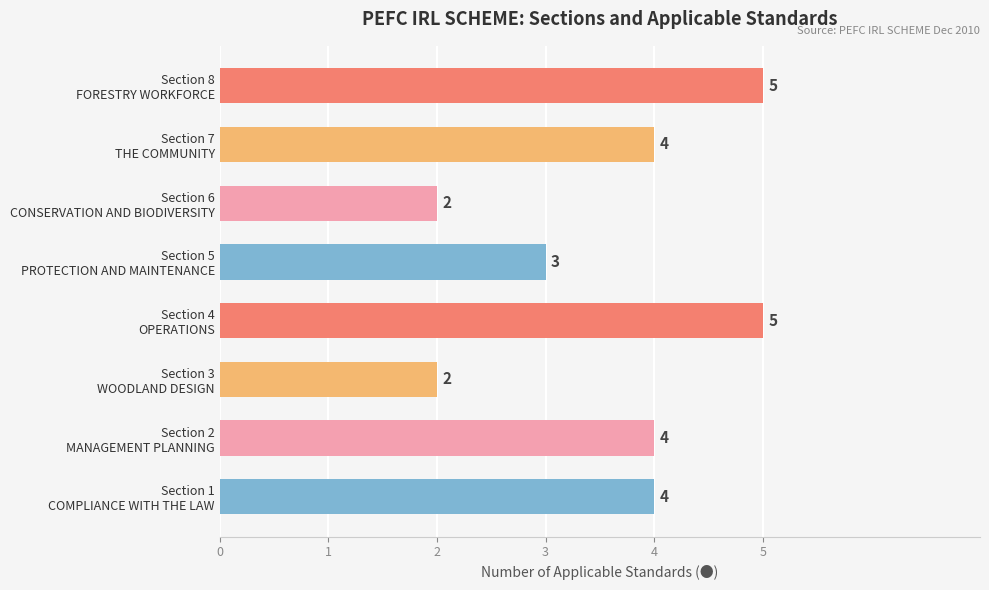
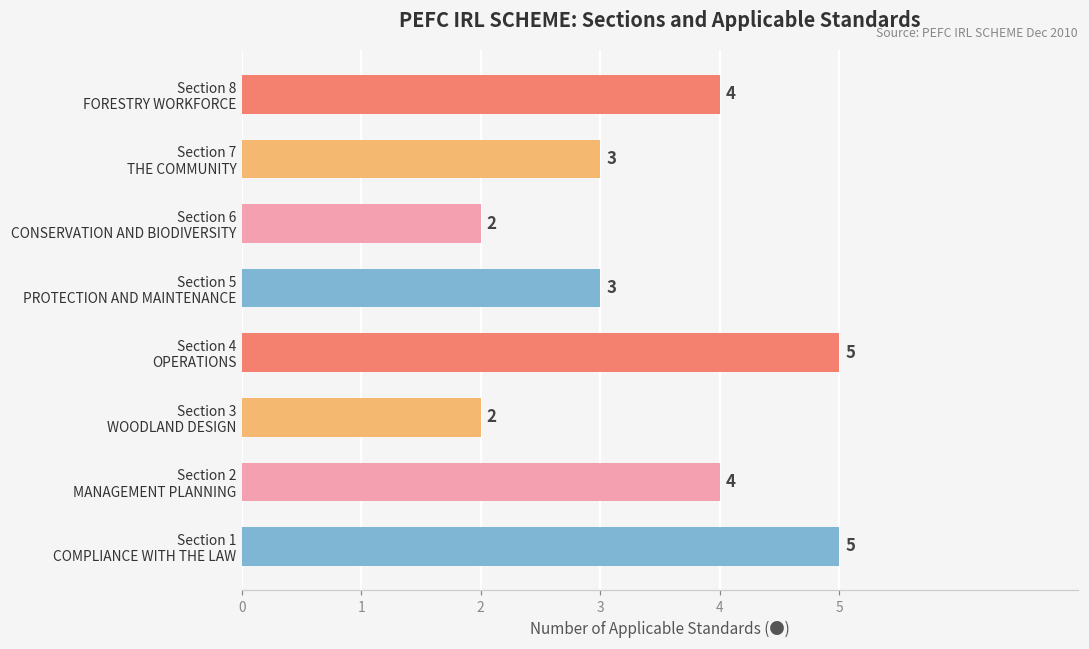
Section 8 FORESTRY WORKFORCE: 5 -> 4
Section 7 THE COMMUNITY: 4 -> 3
Section 1 COMPLIANCE WITH THE LAW: 4 -> 5
